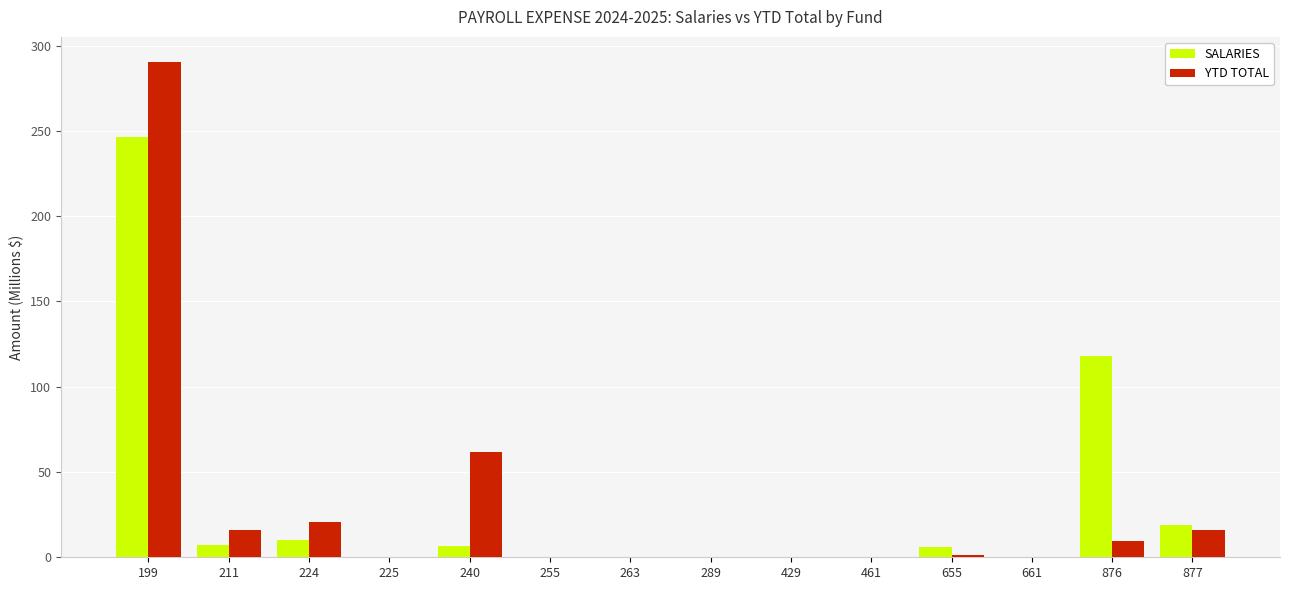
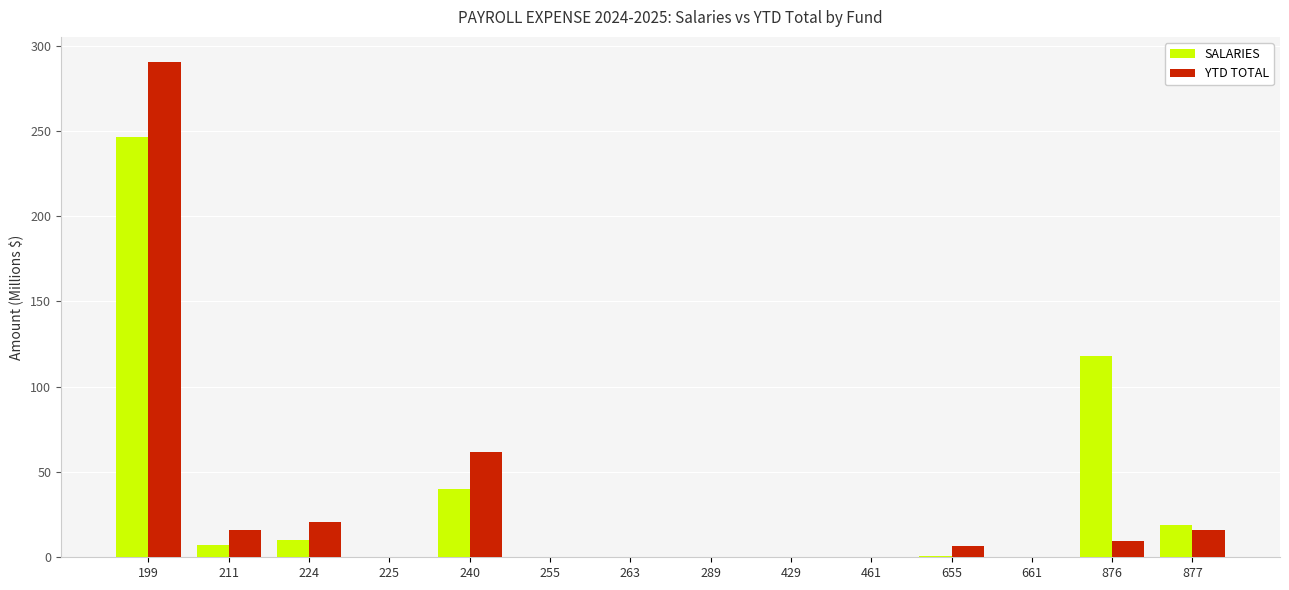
SALARIES, 240: 7 -> 40
SALARIES, 655: 6 -> 1
YTD TOTAL, 655: 1 -> 7
